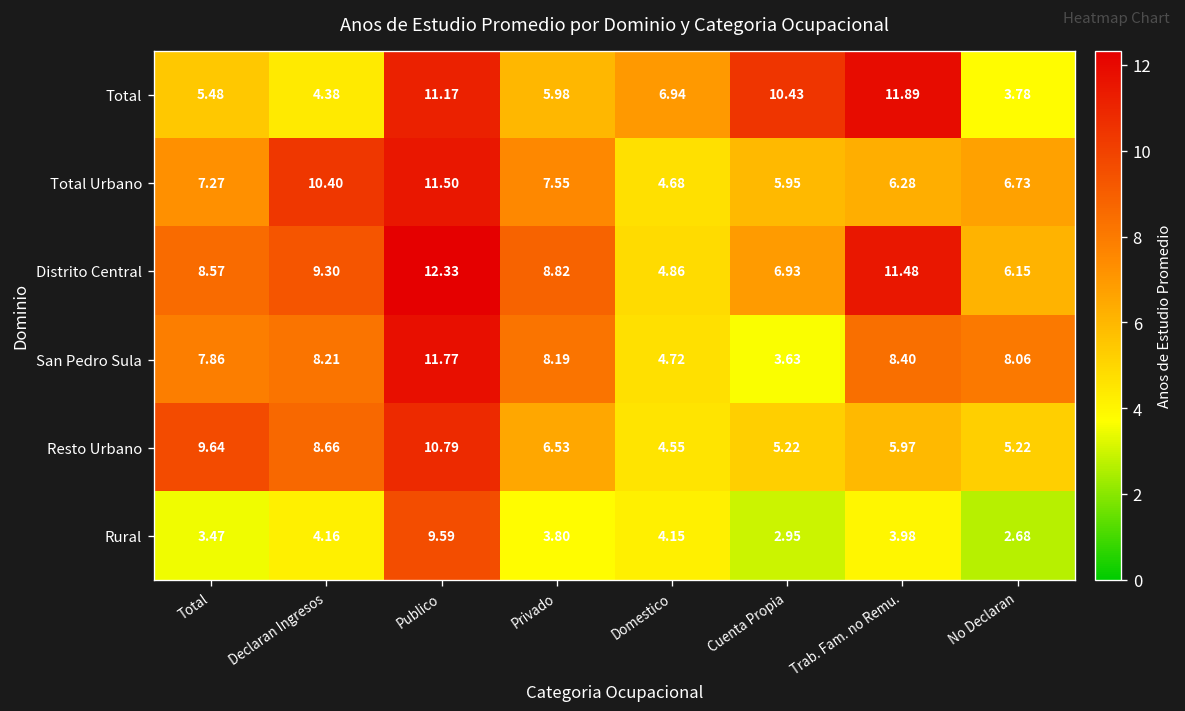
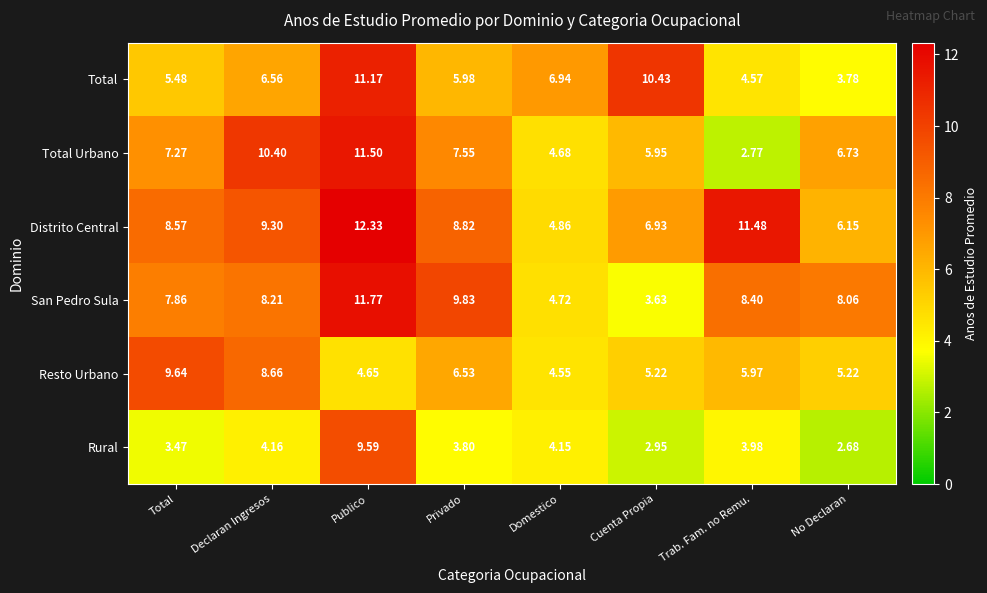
Total, Declaran Ingresos: 4.38 -> 6.56
Total, Trab. Fam. no Remu.: 11.89 -> 4.57
Total Urbano, Trab. Fam. no Remu.: 6.28 -> 2.77
San Pedro Sula, Privado: 8.19 -> 9.83
Resto Urbano, Publico: 10.79 -> 4.65
